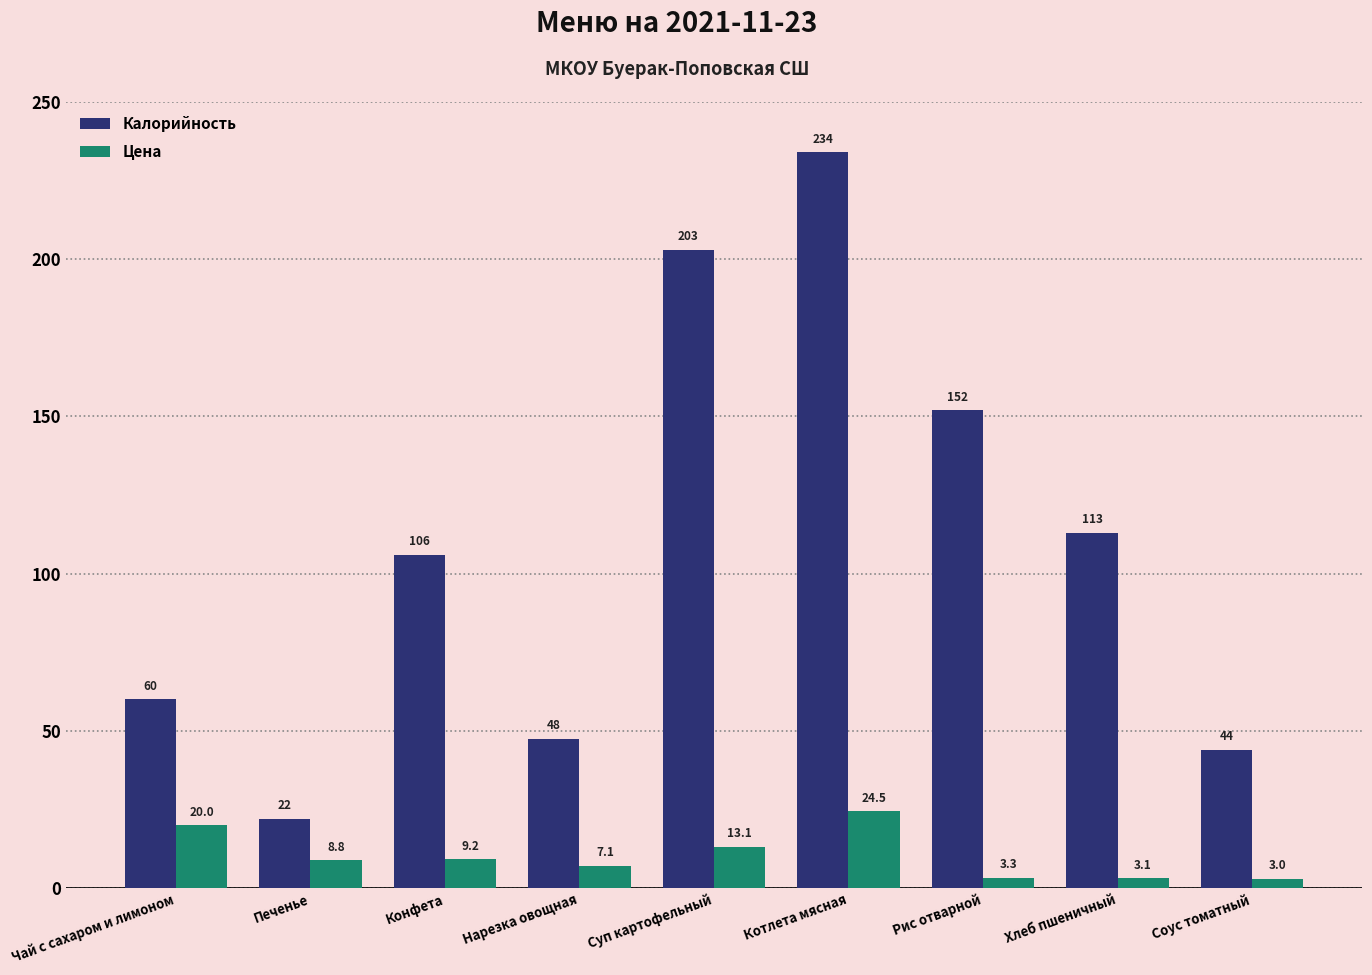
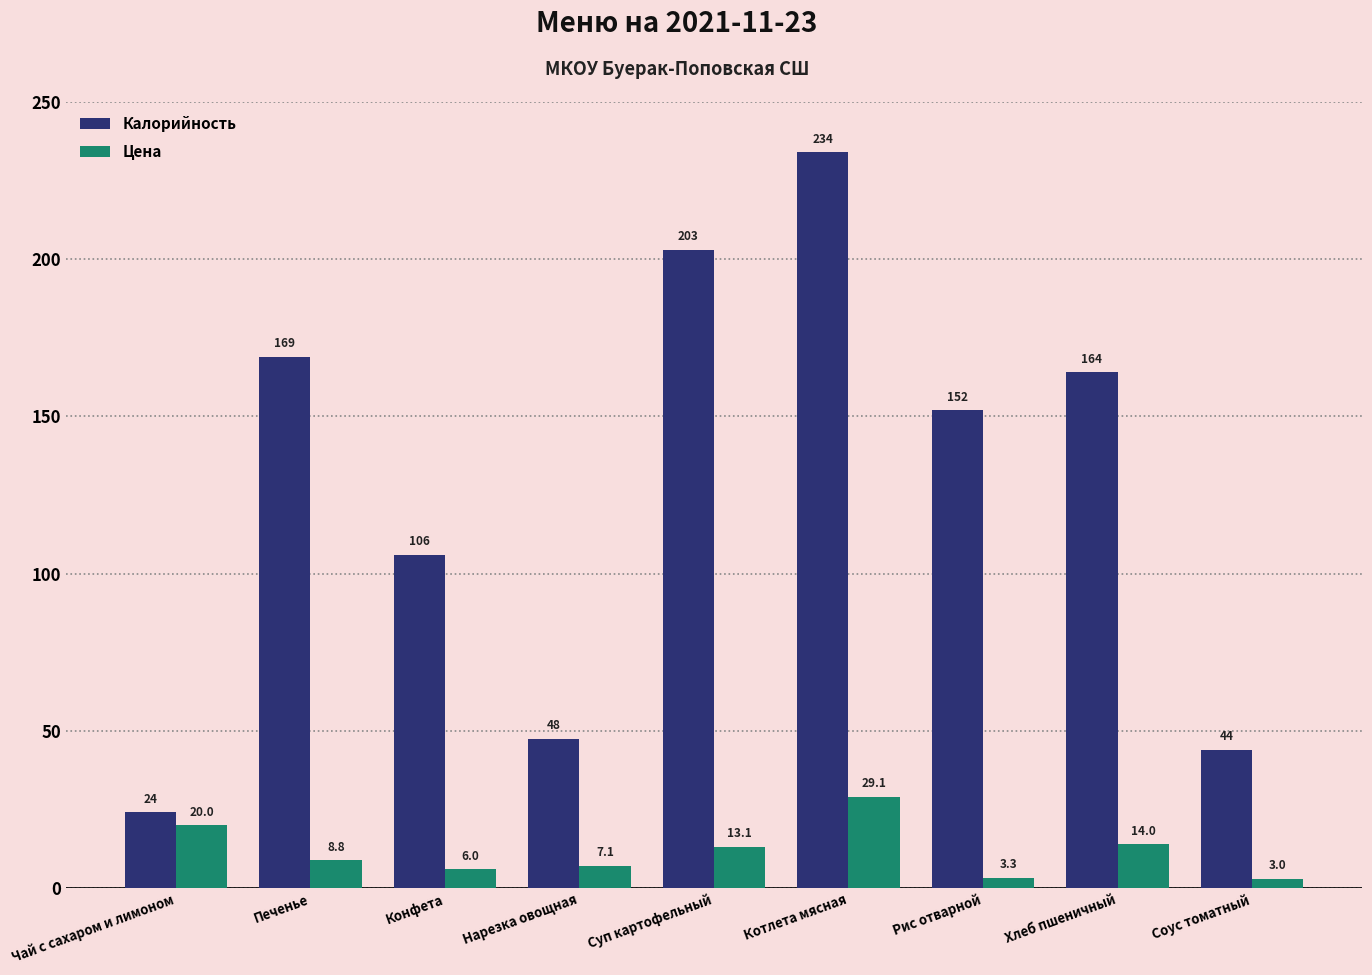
Калорийность, Чай с сахаром и лимоном: 60 -> 24
Калорийность, Печенье: 22 -> 169
Цена, Конфета: 9.2 -> 6.0
Цена, Котлета мясная: 24.5 -> 29.1
Калорийность, Хлеб пшеничный: 113 -> 164
Цена, Хлеб пшеничный: 3.1 -> 14.0
